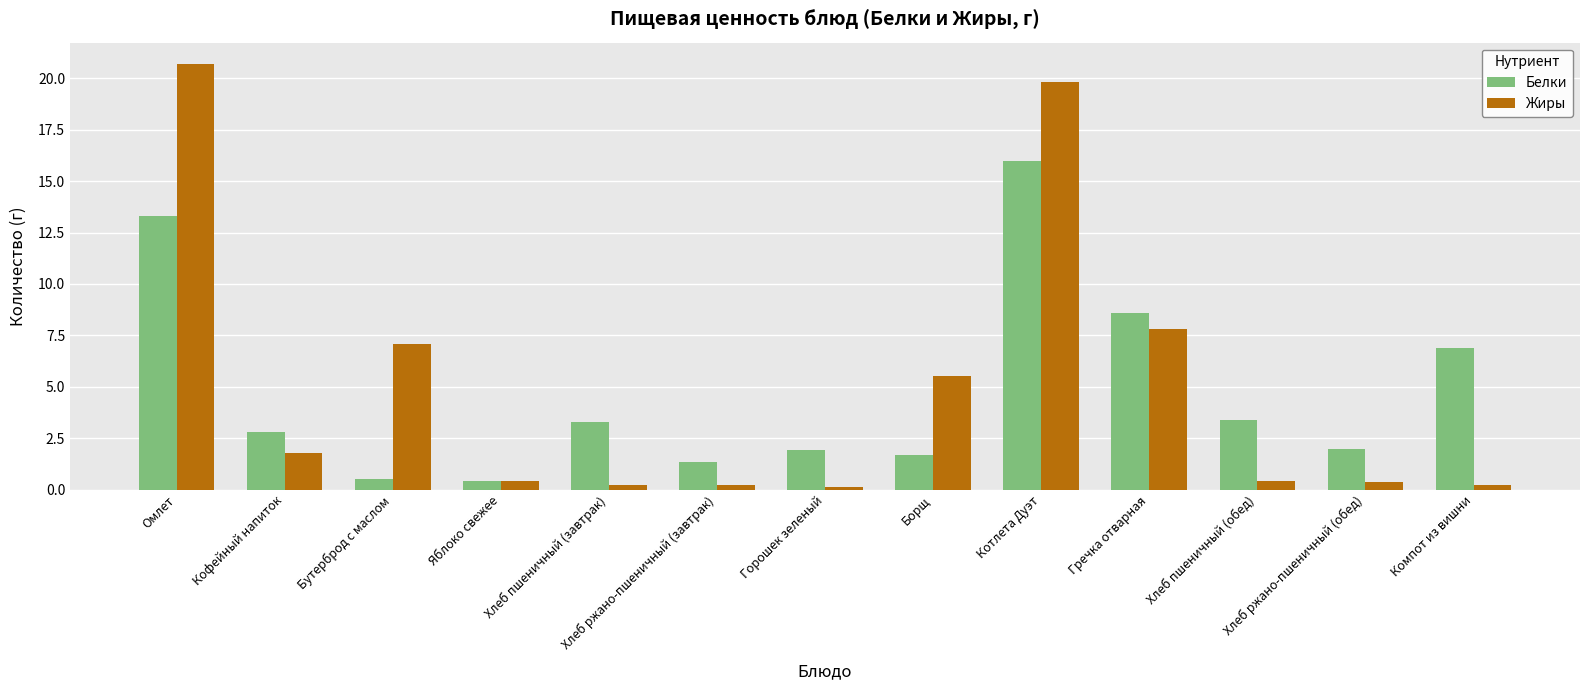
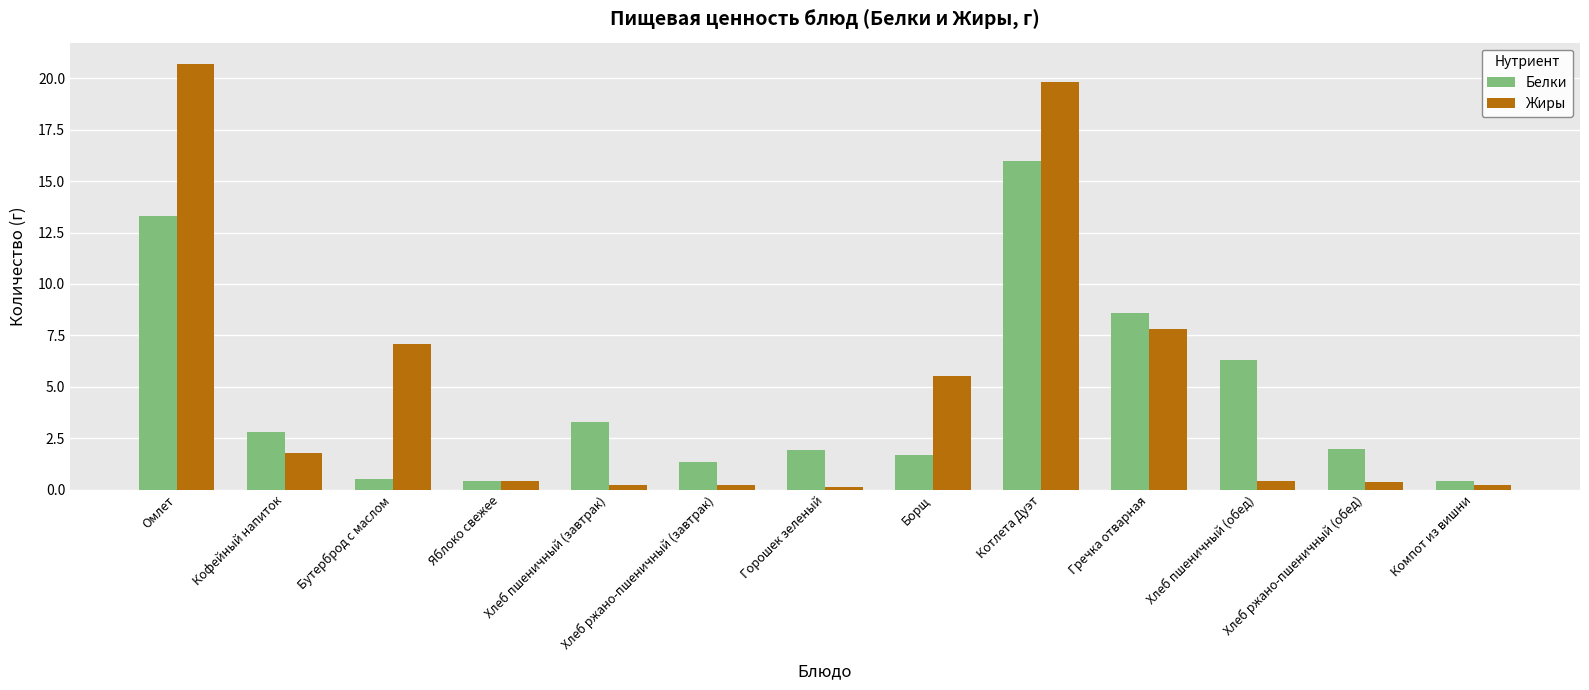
Белки, Хлеб пшеничный (обед): 3.4 -> 6.3
Белки, Компот из вишни: 6.9 -> 0.4
